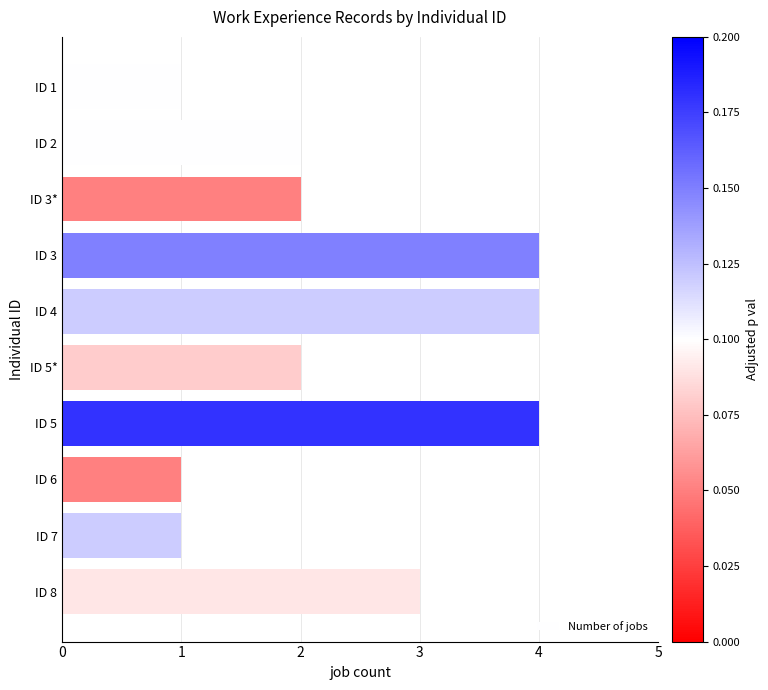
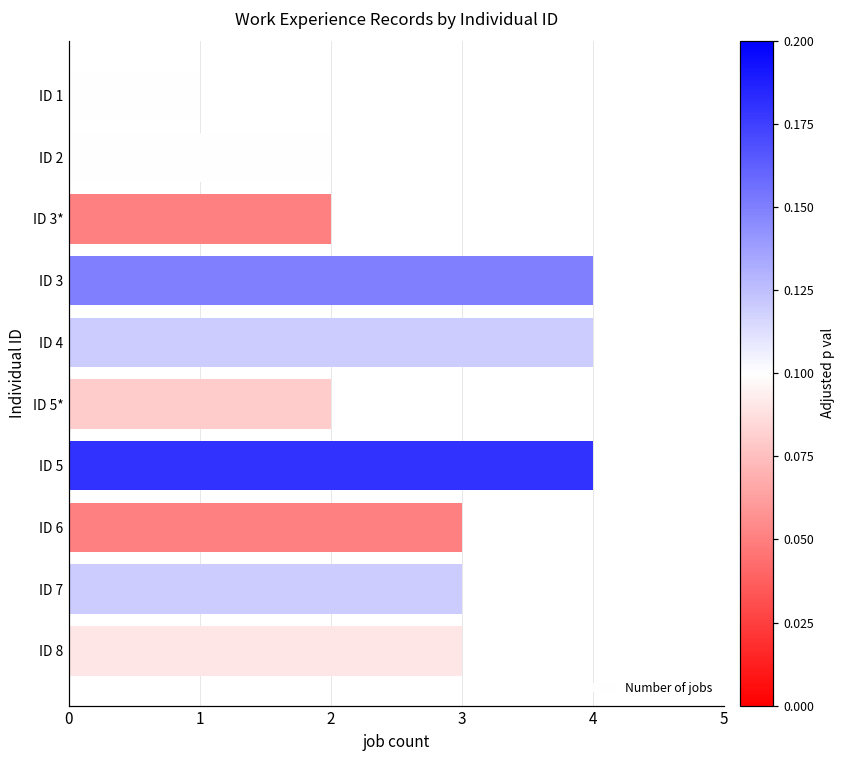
ID 6: 1 -> 3
ID 7: 1 -> 3
